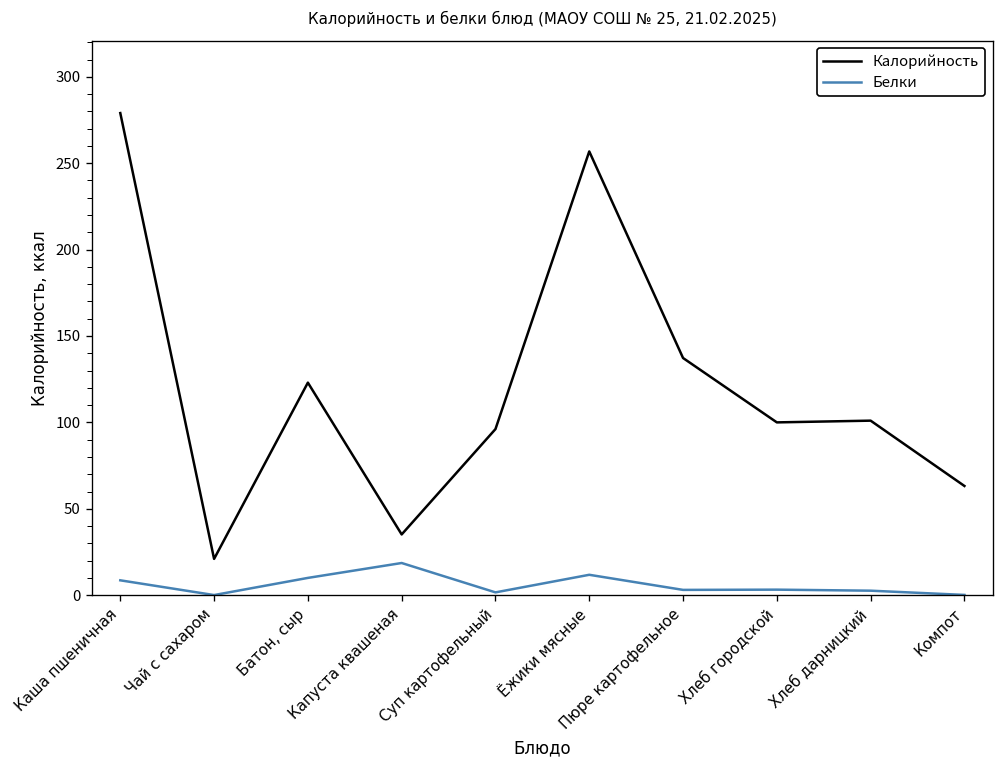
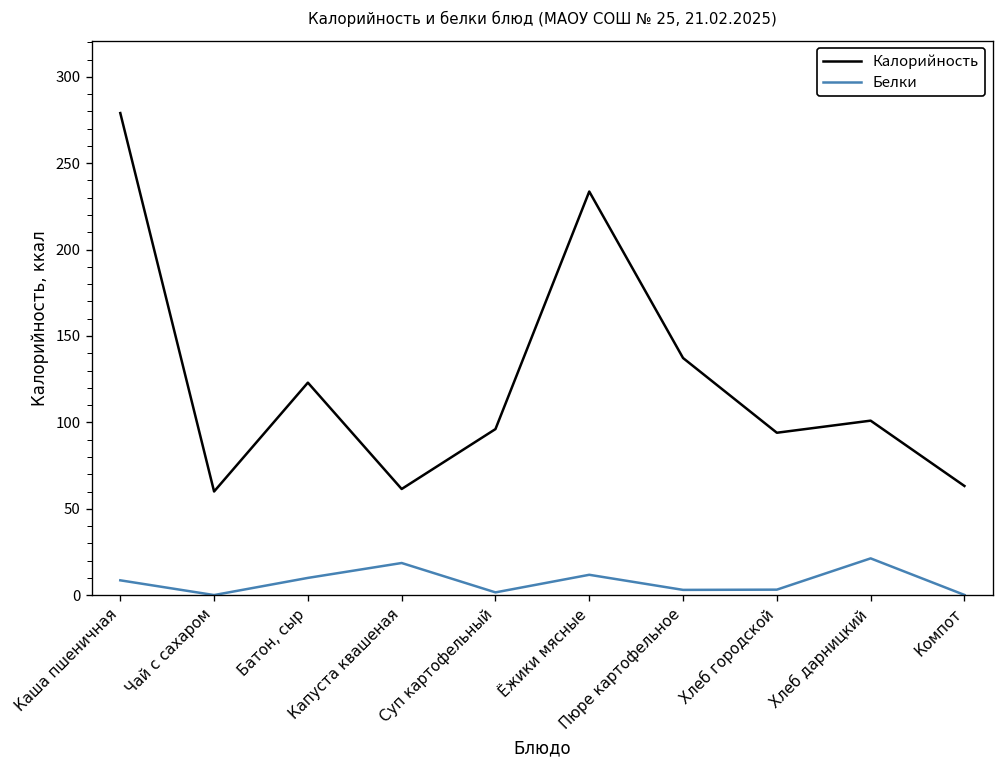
Калорийность, Чай с сахаром: 21 -> 60
Калорийность, Капуста квашеная: 35 -> 61
Калорийность, Ёжики мясные: 257 -> 234
Калорийность, Хлеб городской: 100 -> 94
Белки, Хлеб дарницкий: 3 -> 21
